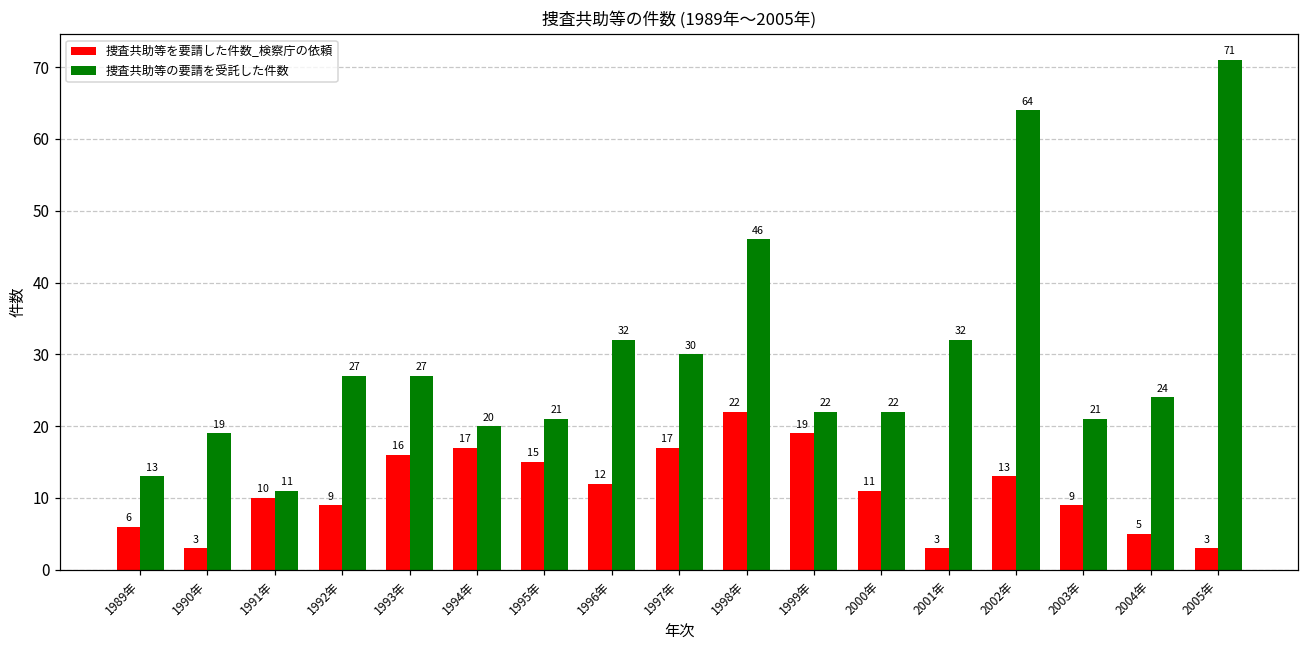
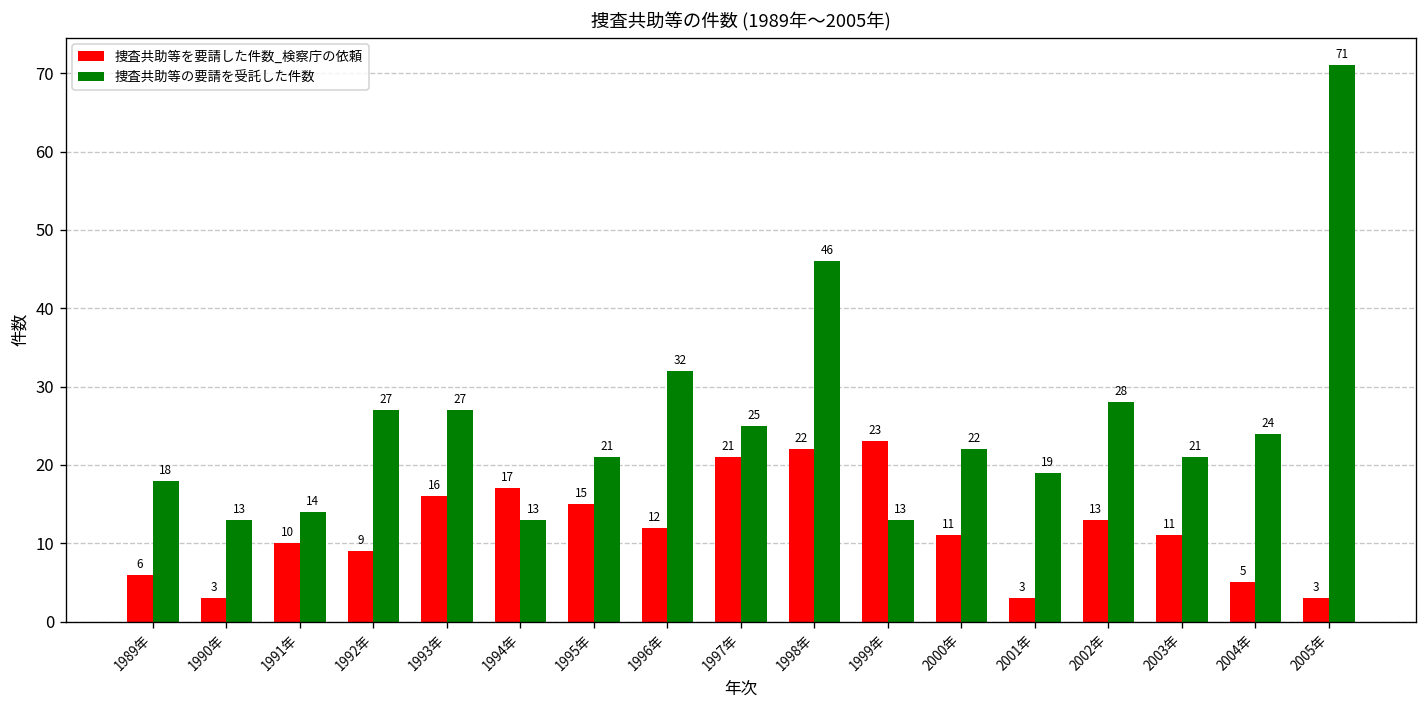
捜査共助等の要請を受託した件数, 1989年: 13 -> 18
捜査共助等の要請を受託した件数, 1990年: 19 -> 13
捜査共助等の要請を受託した件数, 1991年: 11 -> 14
捜査共助等の要請を受託した件数, 1994年: 20 -> 13
捜査共助等を要請した件数_検察庁の依頼, 1997年: 17 -> 21
捜査共助等の要請を受託した件数, 1997年: 30 -> 25
捜査共助等を要請した件数_検察庁の依頼, 1999年: 19 -> 23
捜査共助等の要請を受託した件数, 1999年: 22 -> 13
捜査共助等の要請を受託した件数, 2001年: 32 -> 19
捜査共助等の要請を受託した件数, 2002年: 64 -> 28
捜査共助等を要請した件数_検察庁の依頼, 2003年: 9 -> 11
